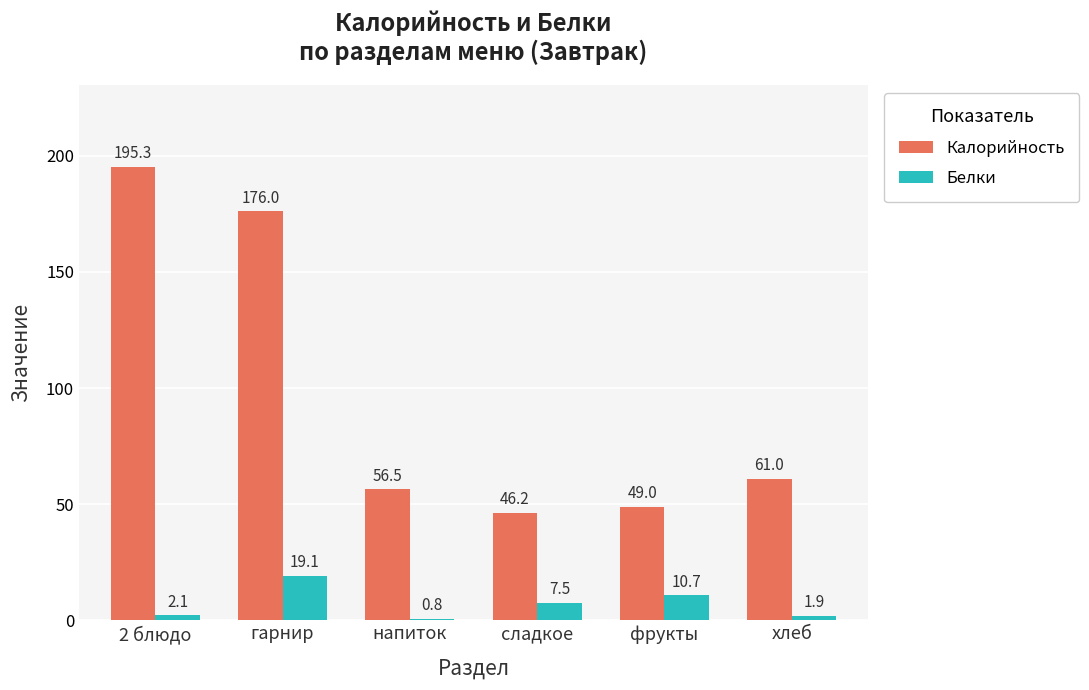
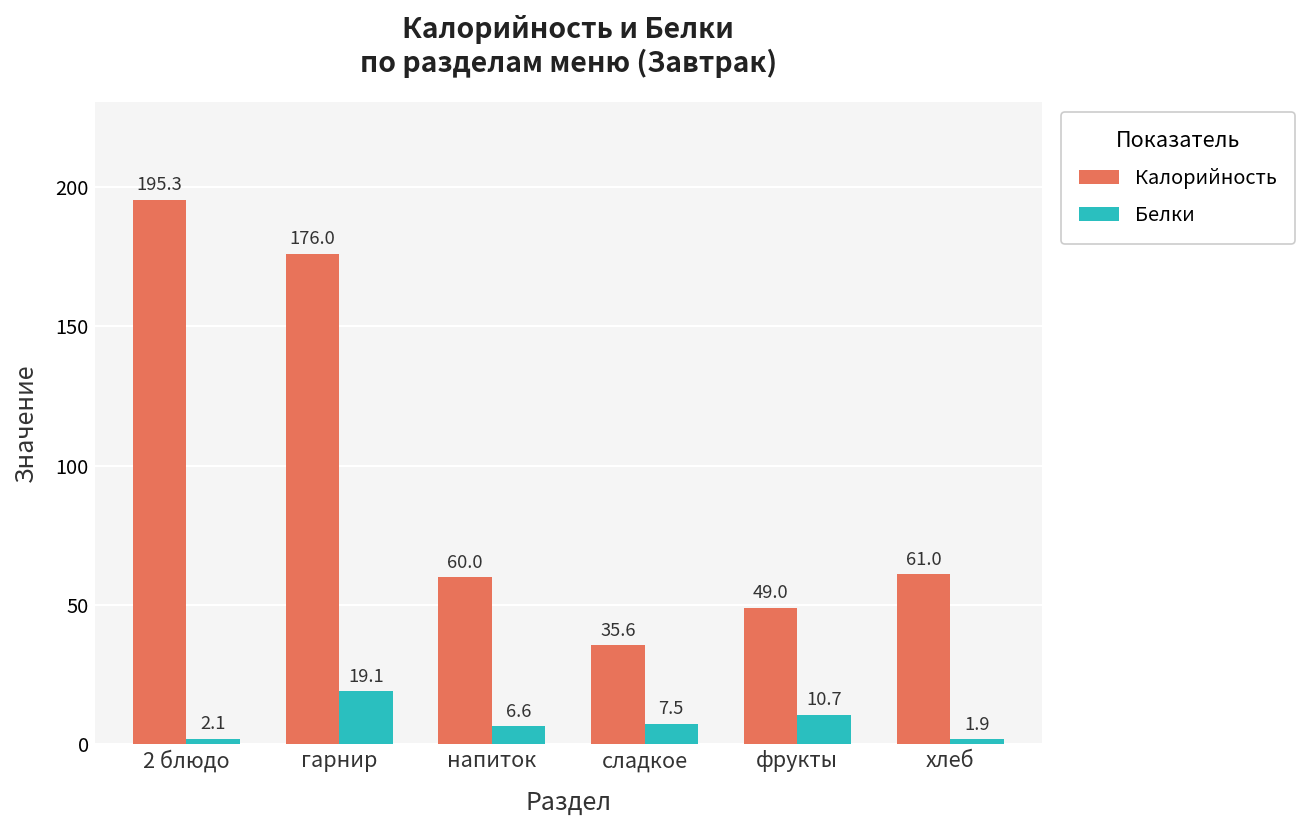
Калорийность, напиток: 56.5 -> 60.0
Белки, напиток: 0.8 -> 6.6
Калорийность, сладкое: 46.2 -> 35.6
